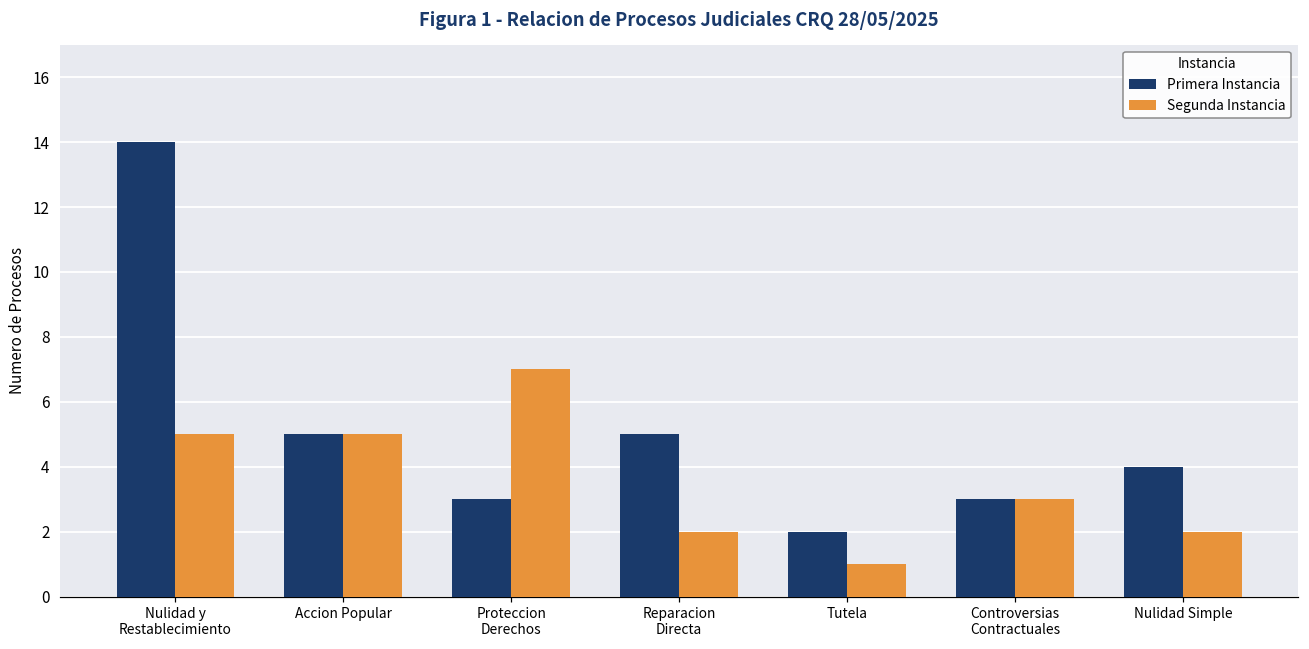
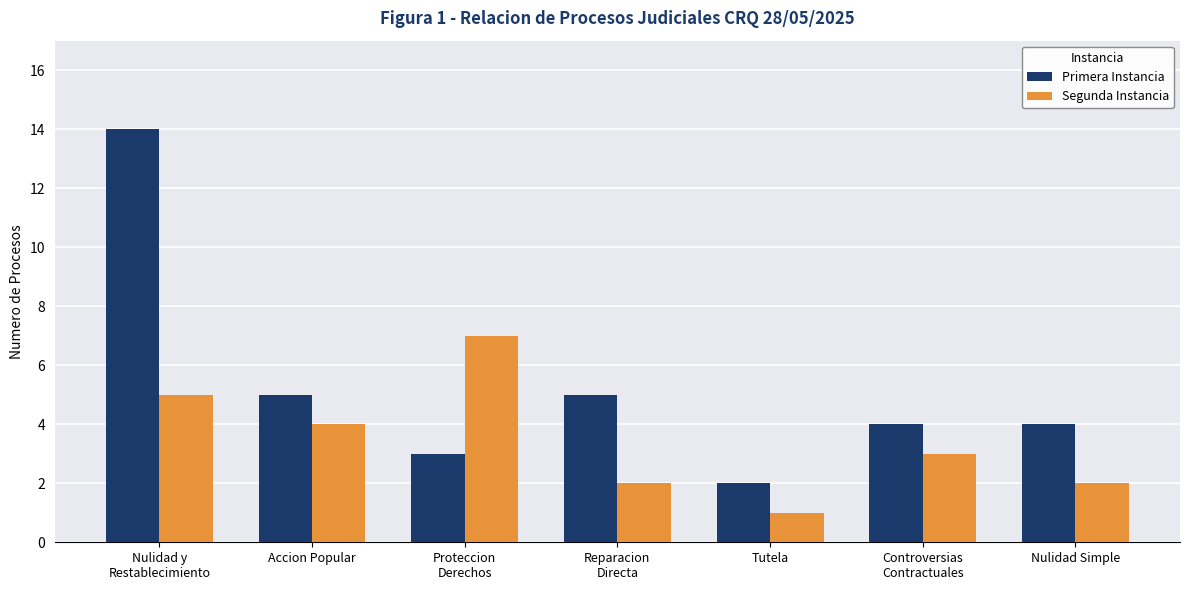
Segunda Instancia, Accion Popular: 5 -> 4
Primera Instancia, Controversias Contractuales: 3 -> 4
